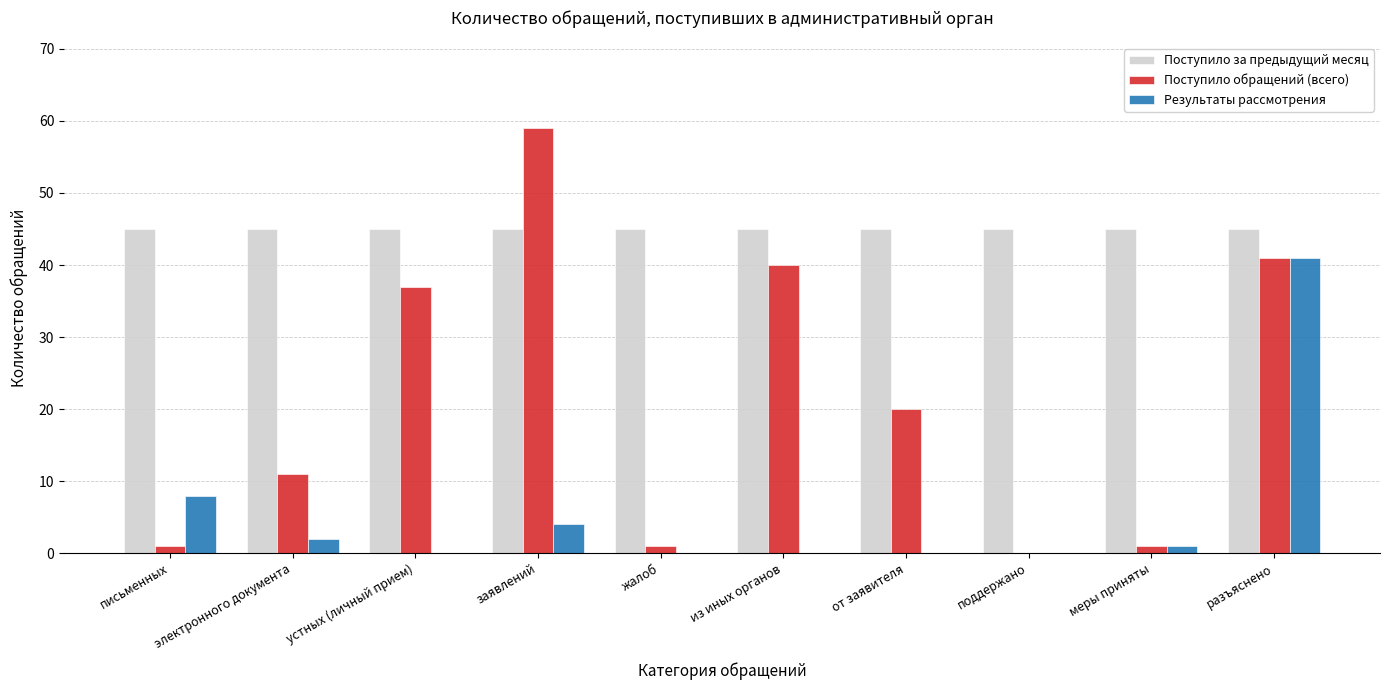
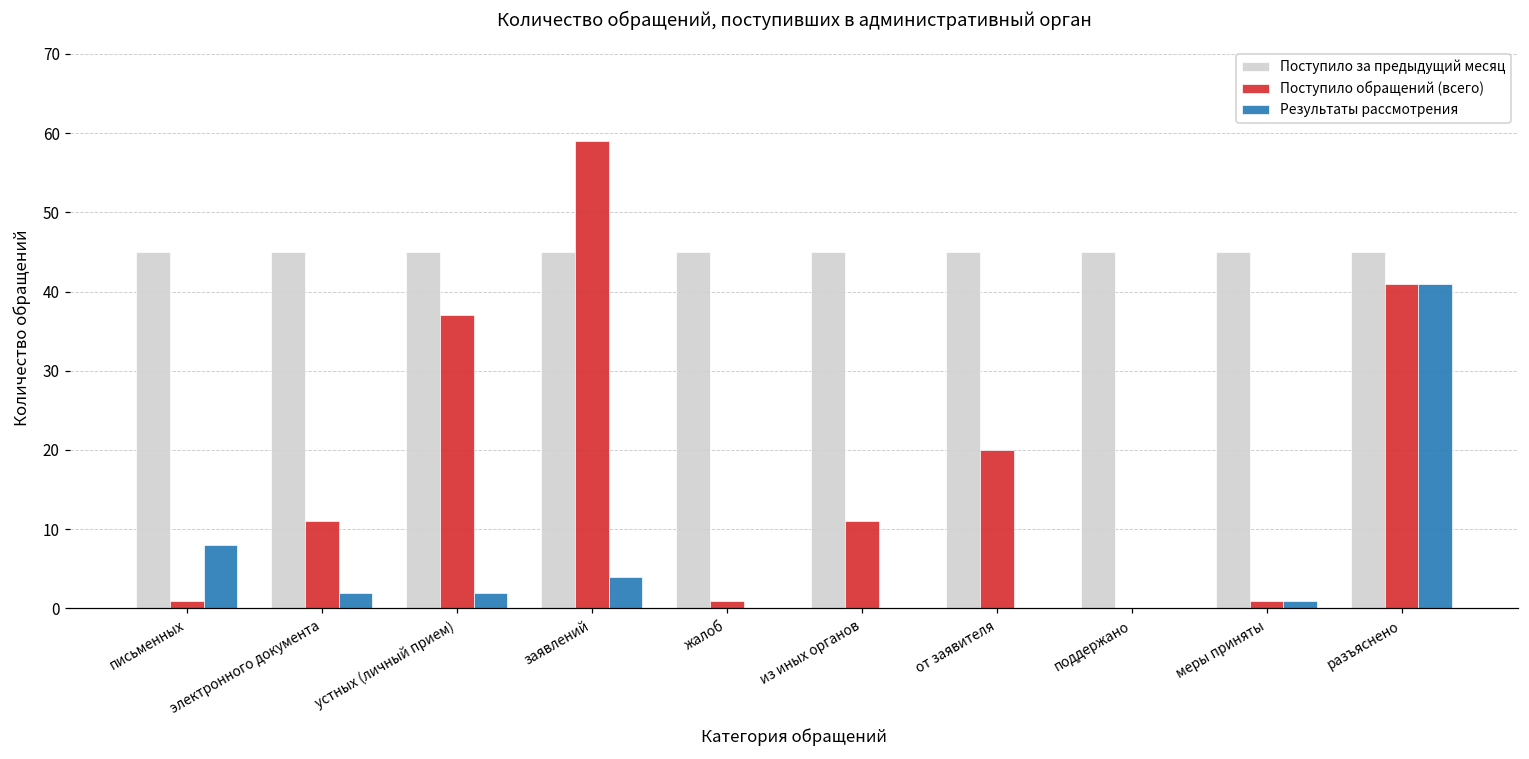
Результаты рассмотрения, устных (личный прием): 0 -> 2
Поступило обращений (всего), из иных органов: 40 -> 11
